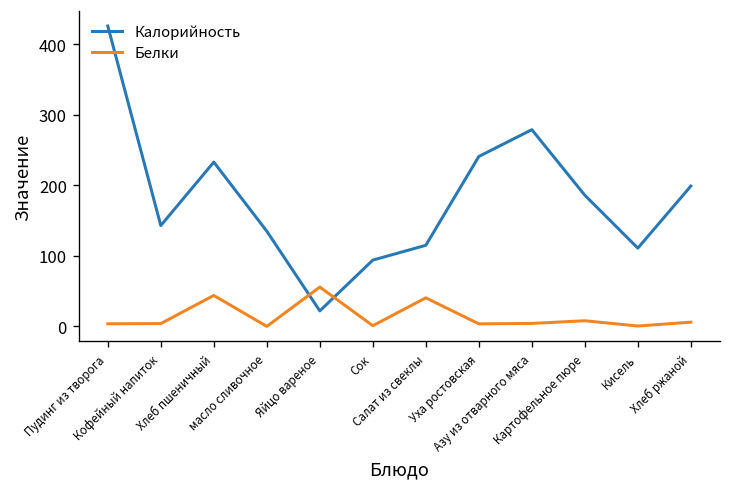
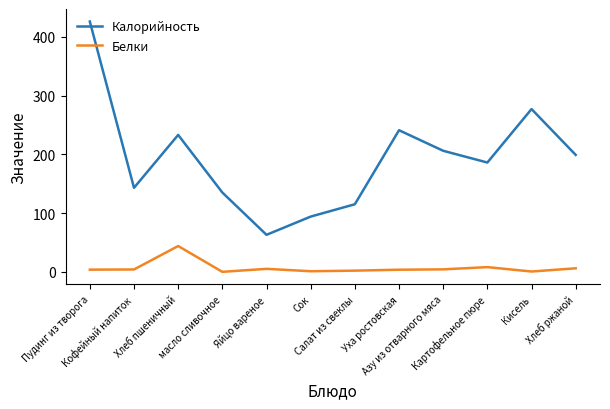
Калорийность, Яйцо вареное: 20 -> 60
Белки, Яйцо вареное: 60 -> 10
Белки, Салат из свеклы: 40 -> 0
Калорийность, Азу из отварного мяса: 280 -> 210
Калорийность, Кисель: 110 -> 280
